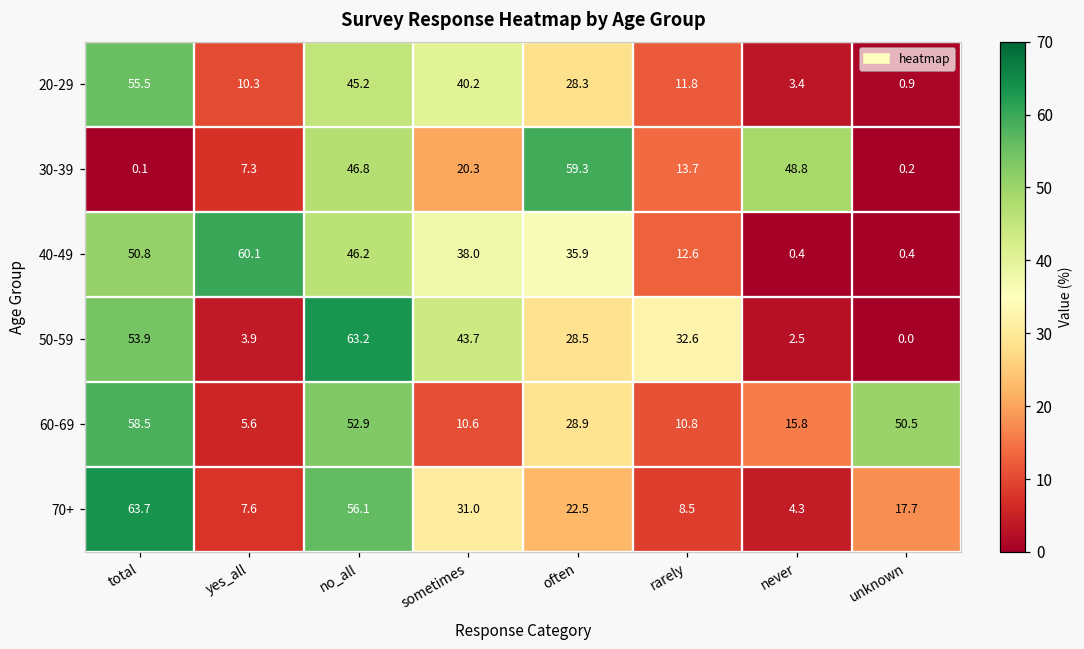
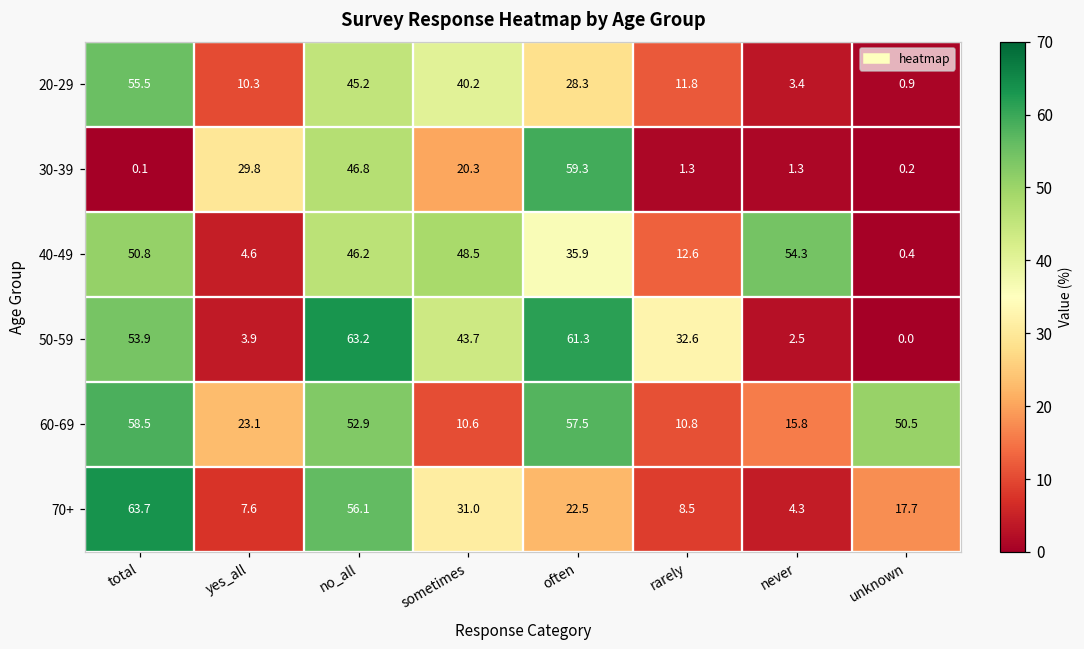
30-39, yes_all: 7.3 -> 29.8
30-39, rarely: 13.7 -> 1.3
30-39, never: 48.8 -> 1.3
40-49, yes_all: 60.1 -> 4.6
40-49, sometimes: 38.0 -> 48.5
40-49, never: 0.4 -> 54.3
50-59, often: 28.5 -> 61.3
60-69, yes_all: 5.6 -> 23.1
60-69, often: 28.9 -> 57.5
